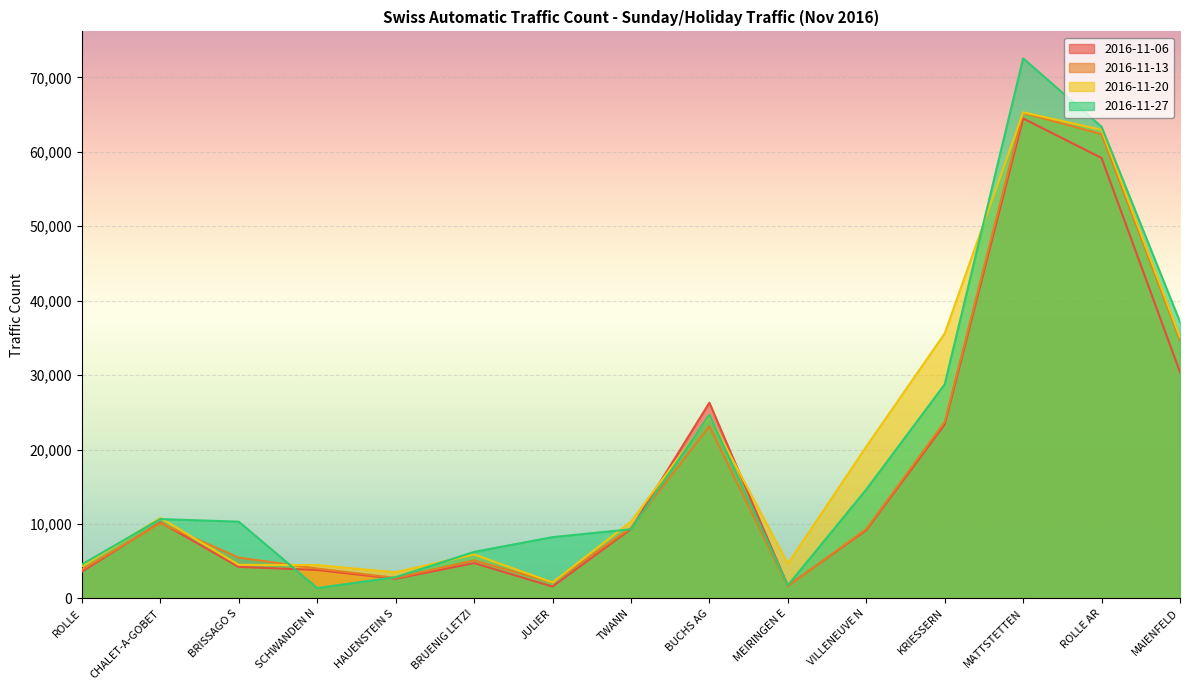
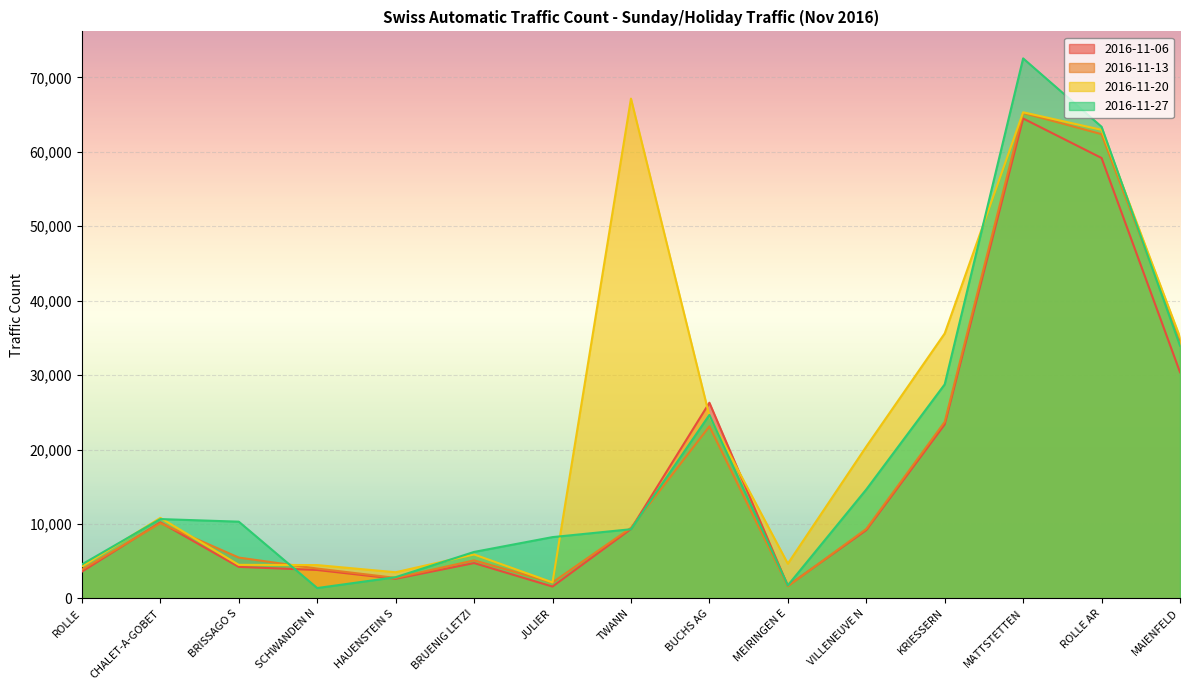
2016-11-20, TWANN: 10,000 -> 67,000
2016-11-27, MAIENFELD: 37,000 -> 34,000
